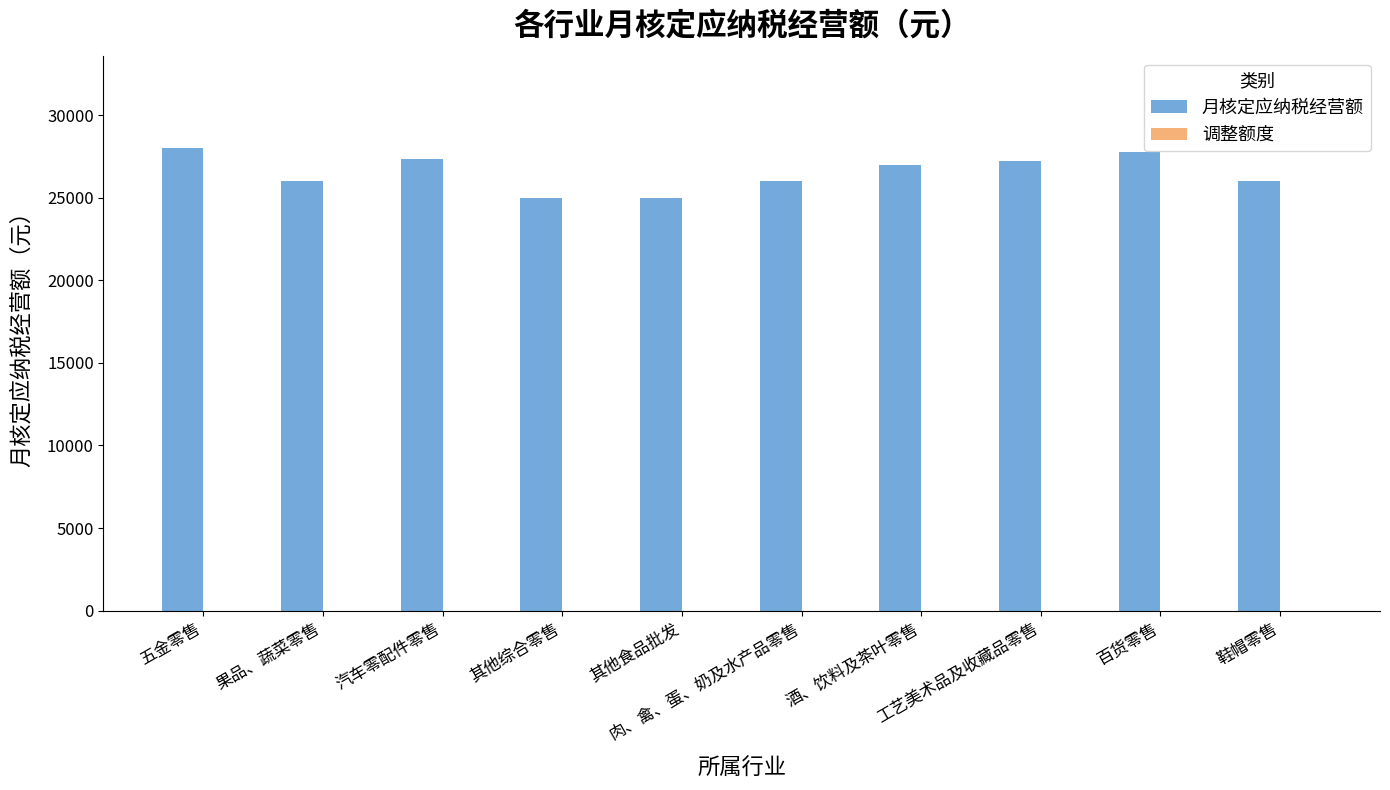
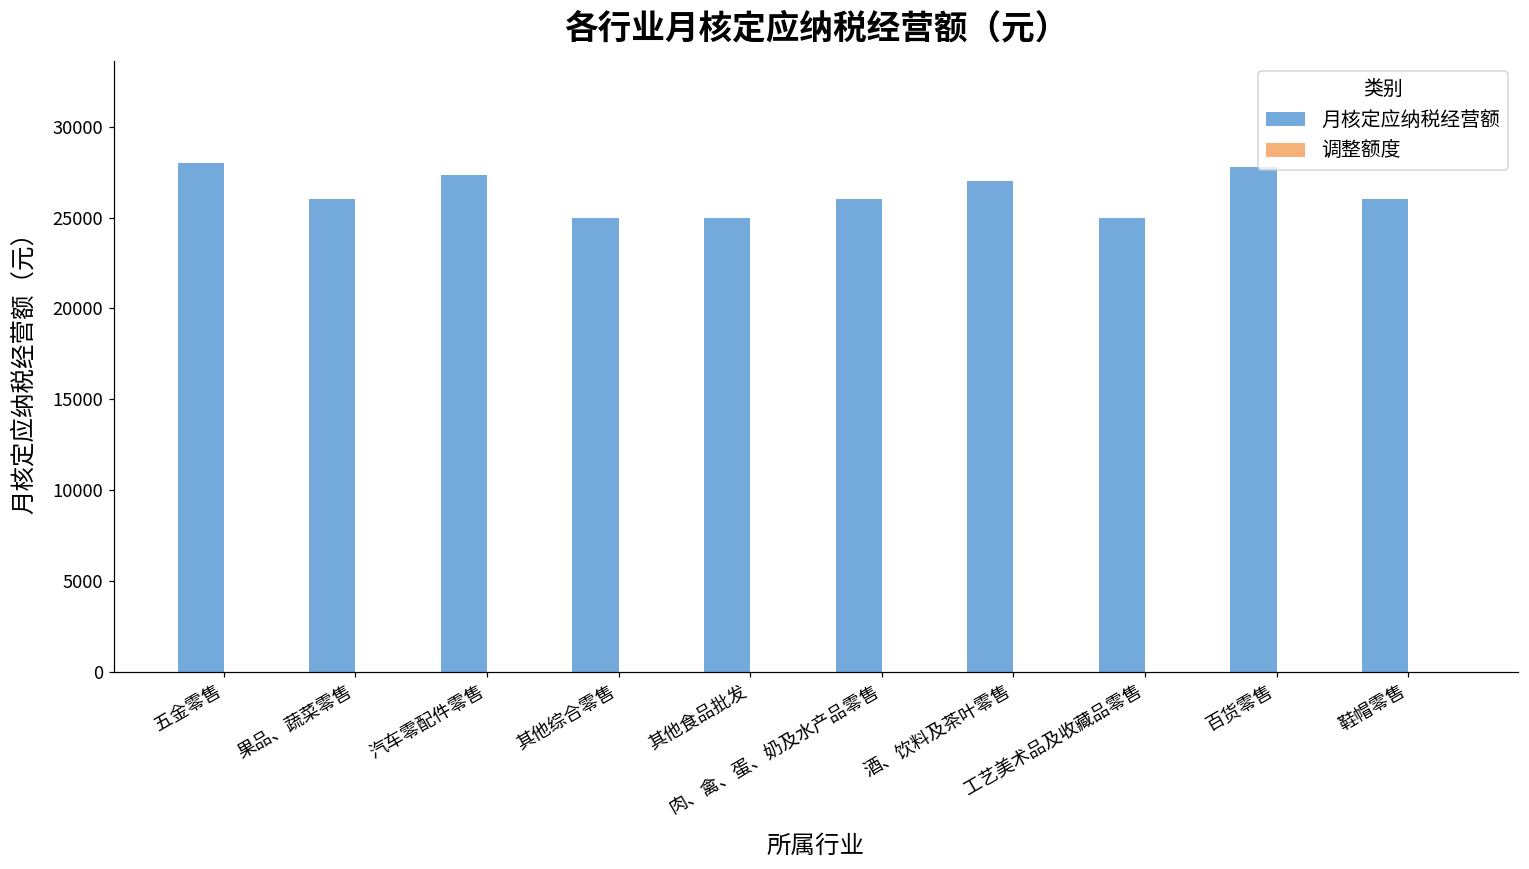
月核定应纳税经营额, 工艺美术品及收藏品零售: 27200 -> 25000
